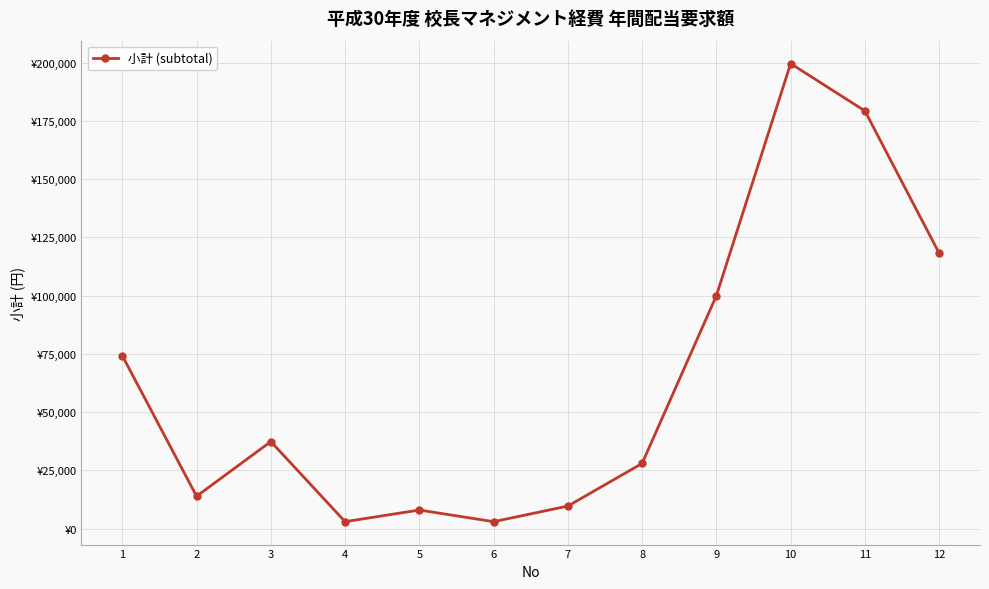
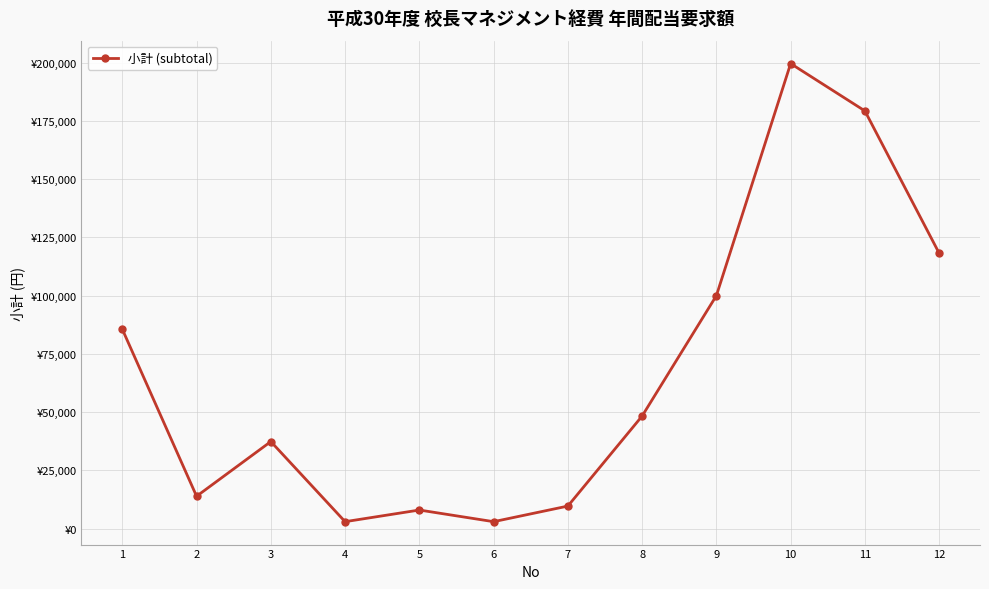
1: ¥74,000 -> ¥86,000
8: ¥28,000 -> ¥48,000
